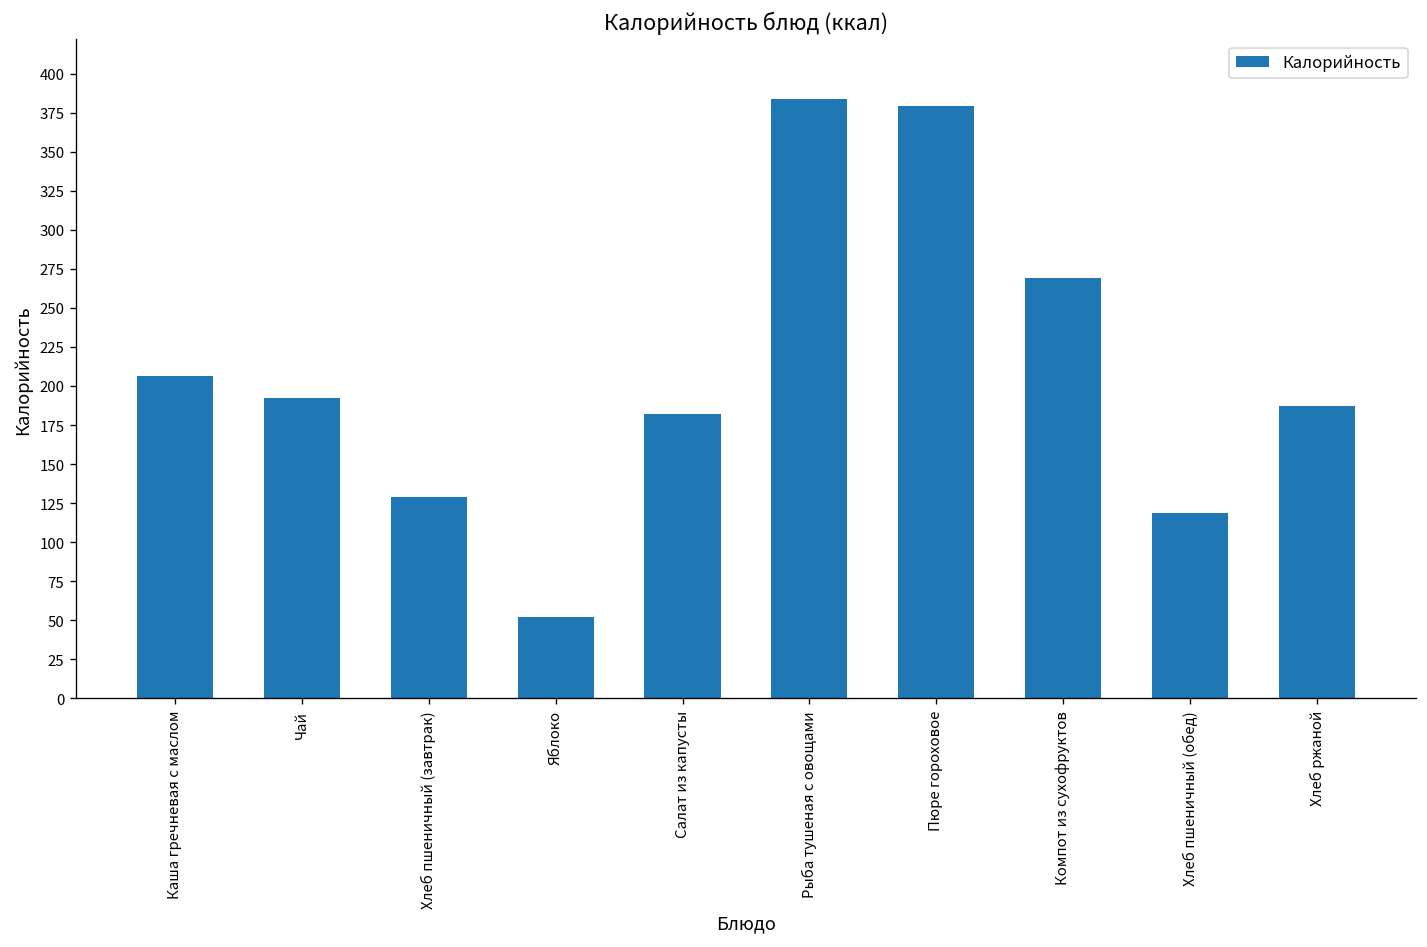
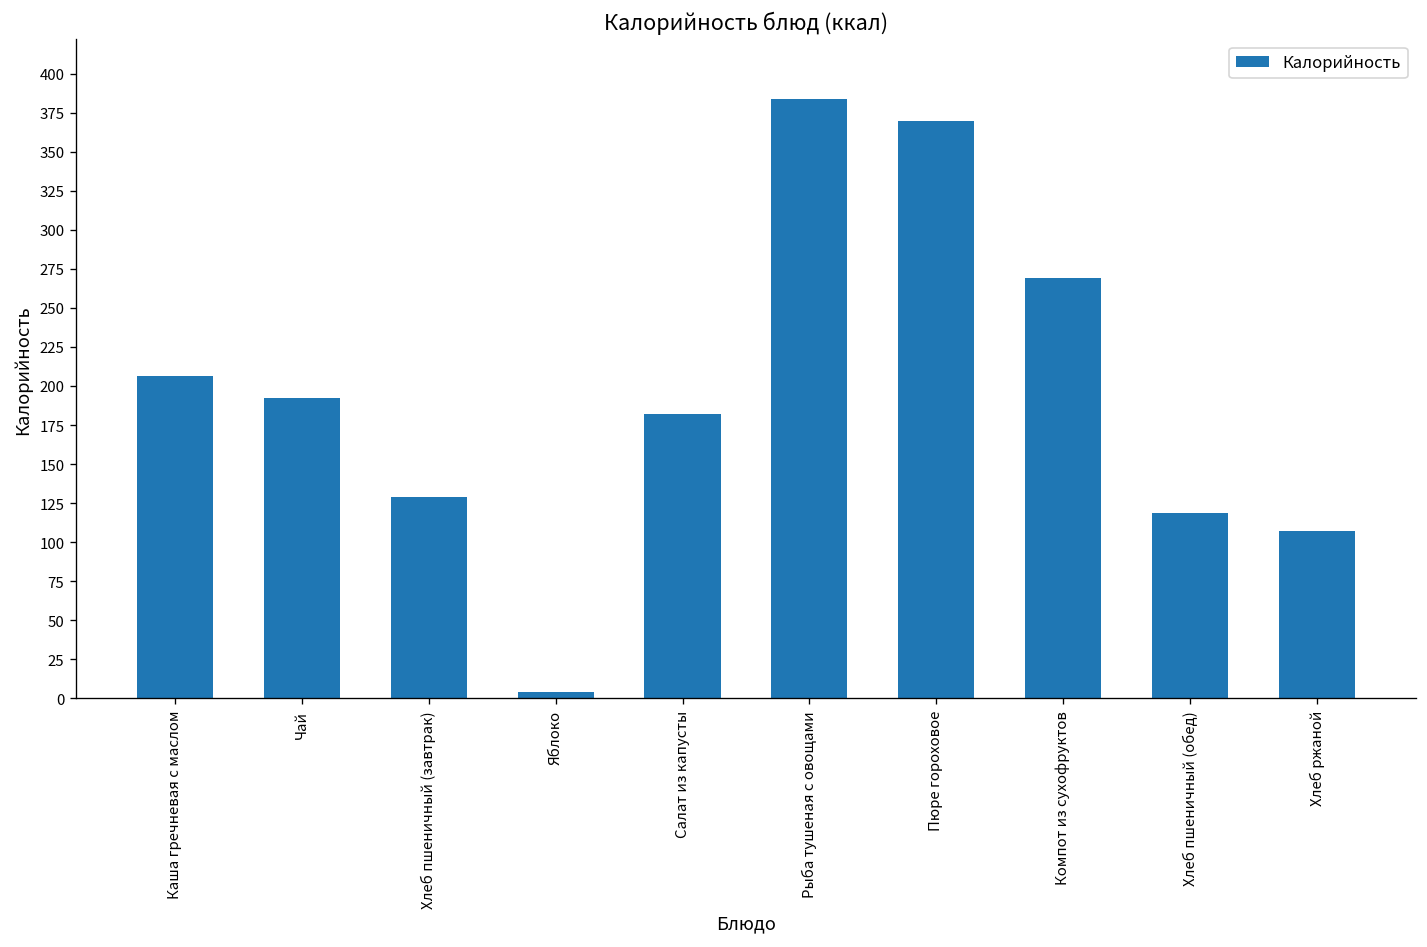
Яблоко: 52 -> 4
Пюре гороховое: 380 -> 370
Хлеб ржаной: 187 -> 107
